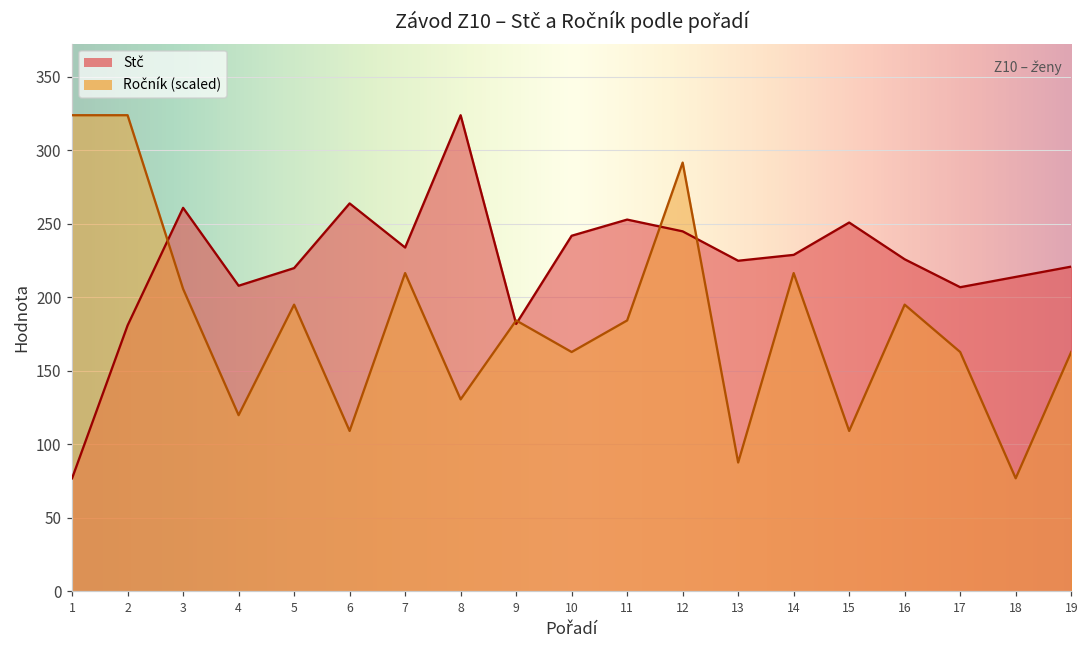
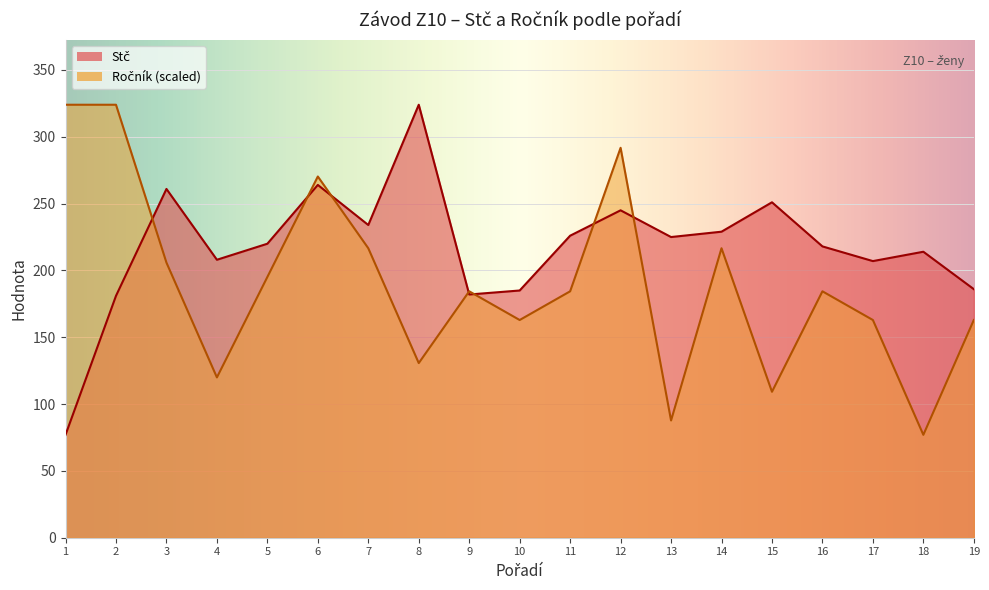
Ročník (scaled), 6: 109 -> 270
Stč, 10: 242 -> 185
Stč, 11: 253 -> 226
Stč, 16: 226 -> 218
Ročník (scaled), 16: 195 -> 184
Stč, 19: 221 -> 186
